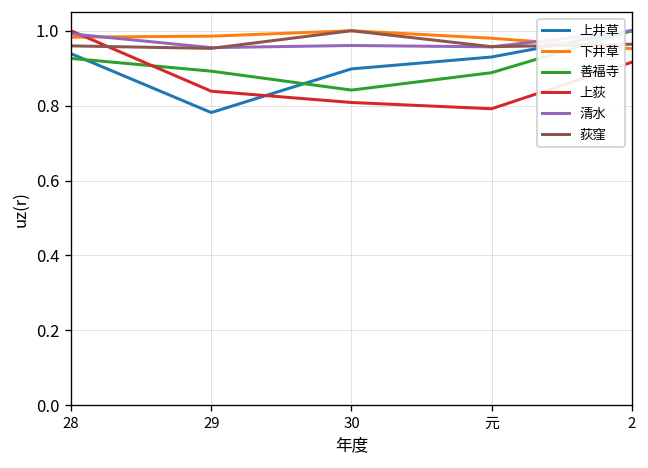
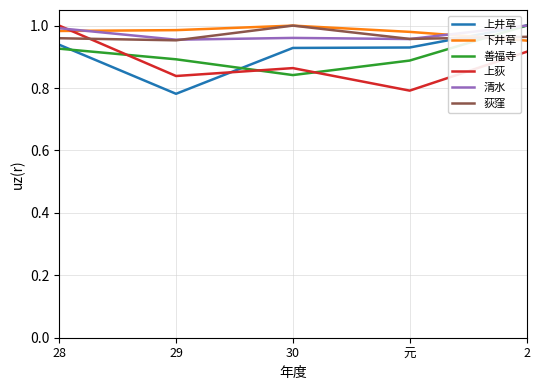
上井草, 30: 0.90 -> 0.93
上荻, 30: 0.81 -> 0.86
